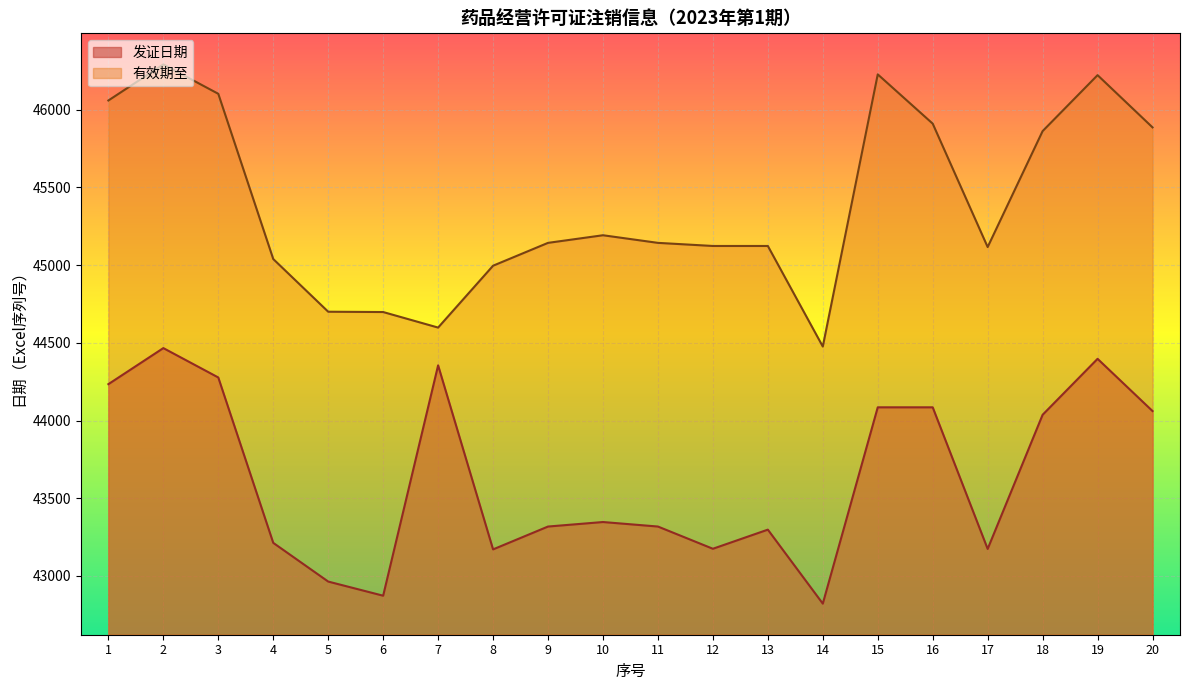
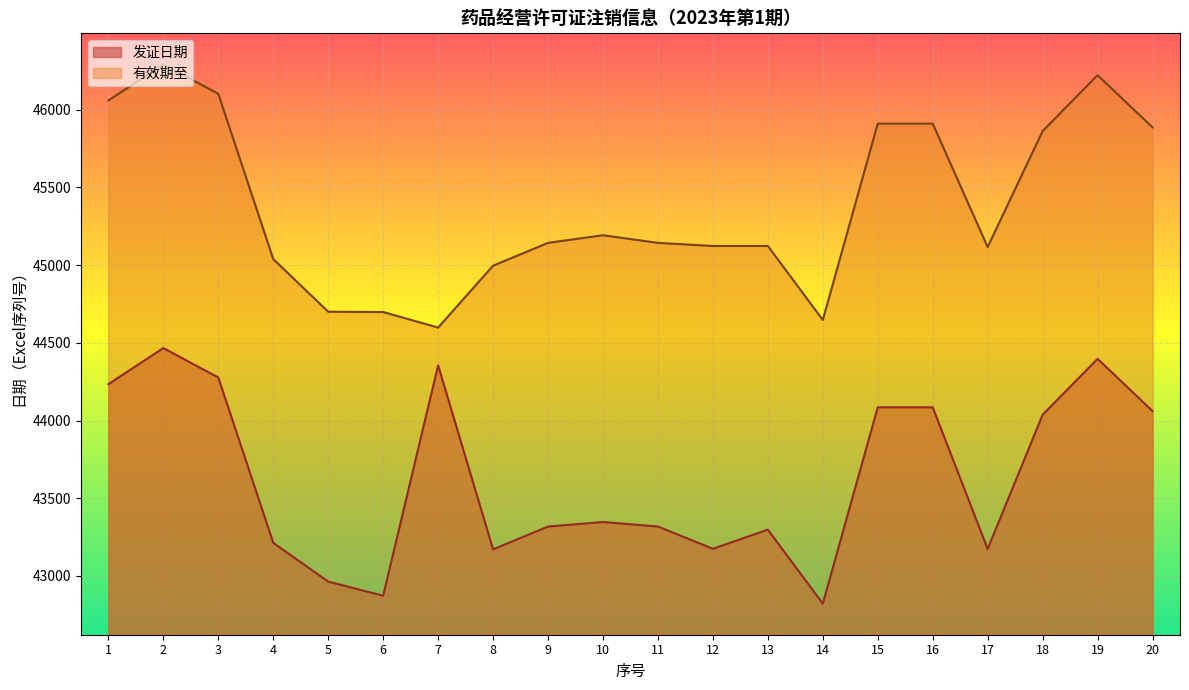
有效期至, 14: 44480 -> 44650
有效期至, 15: 46230 -> 45910
